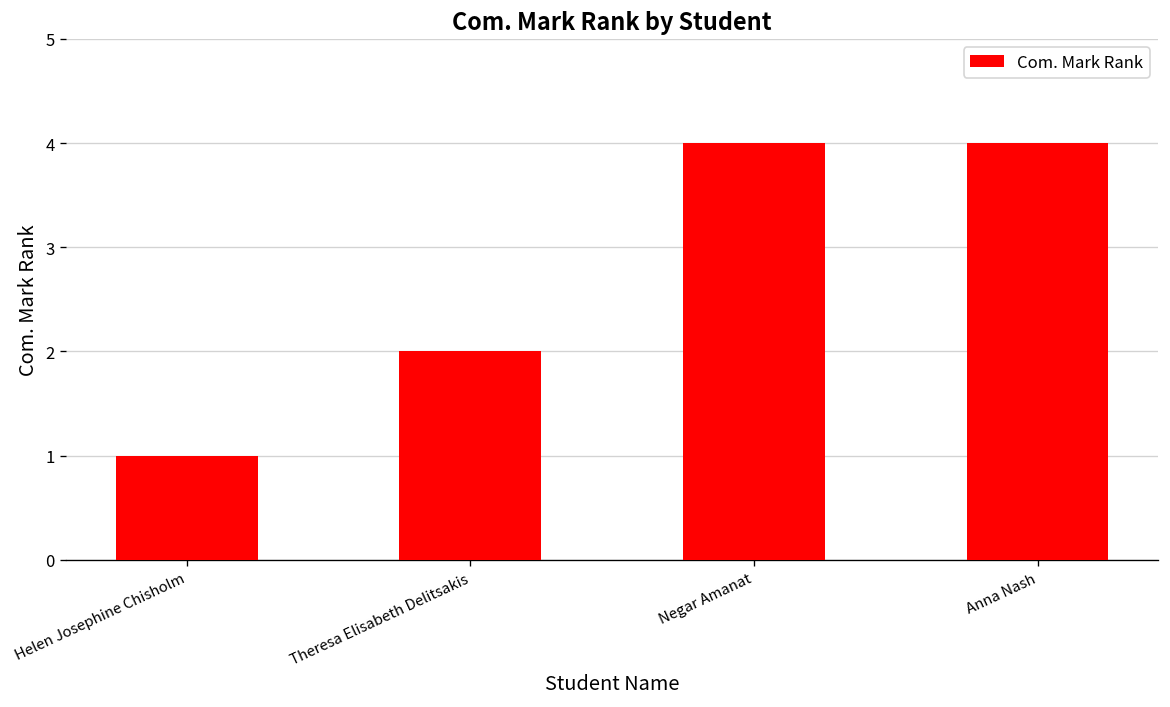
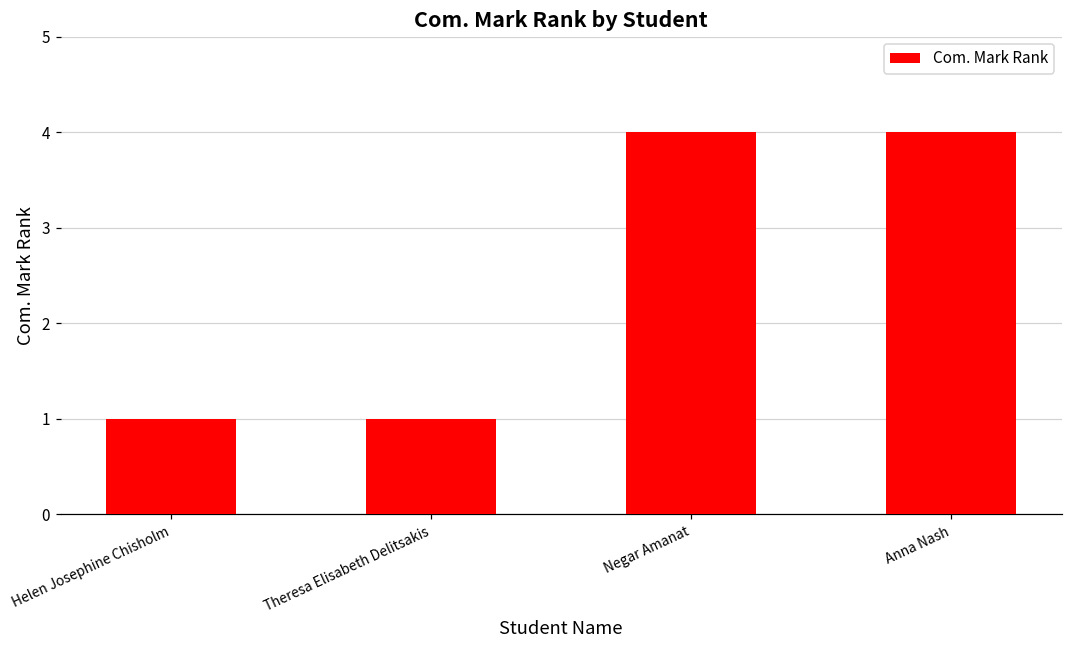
Theresa Elisabeth Delitsakis: 2 -> 1
